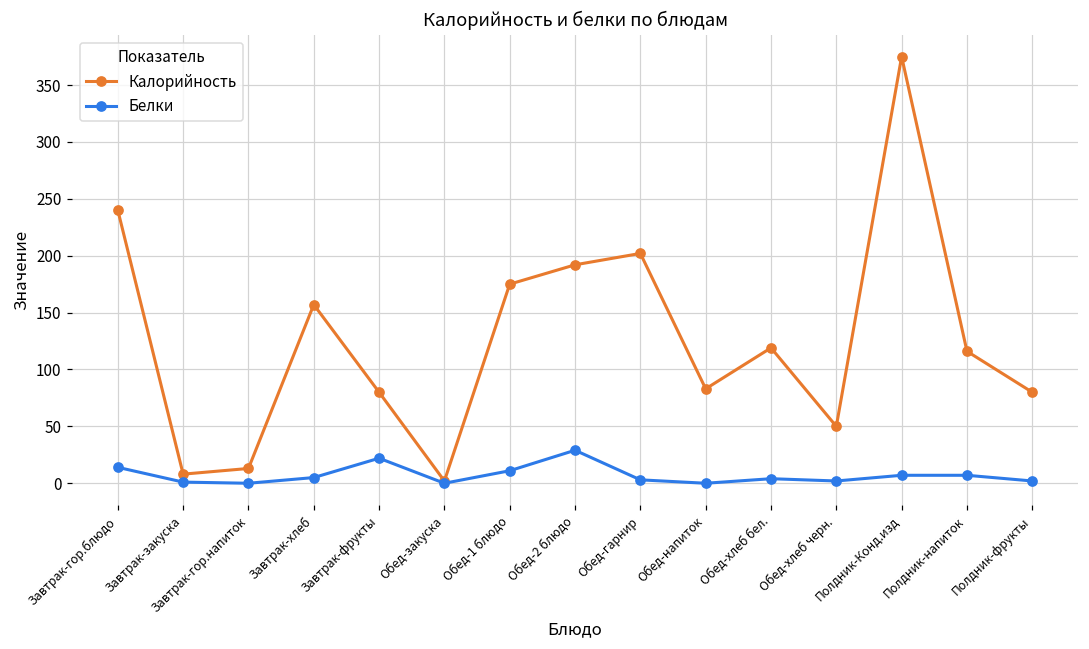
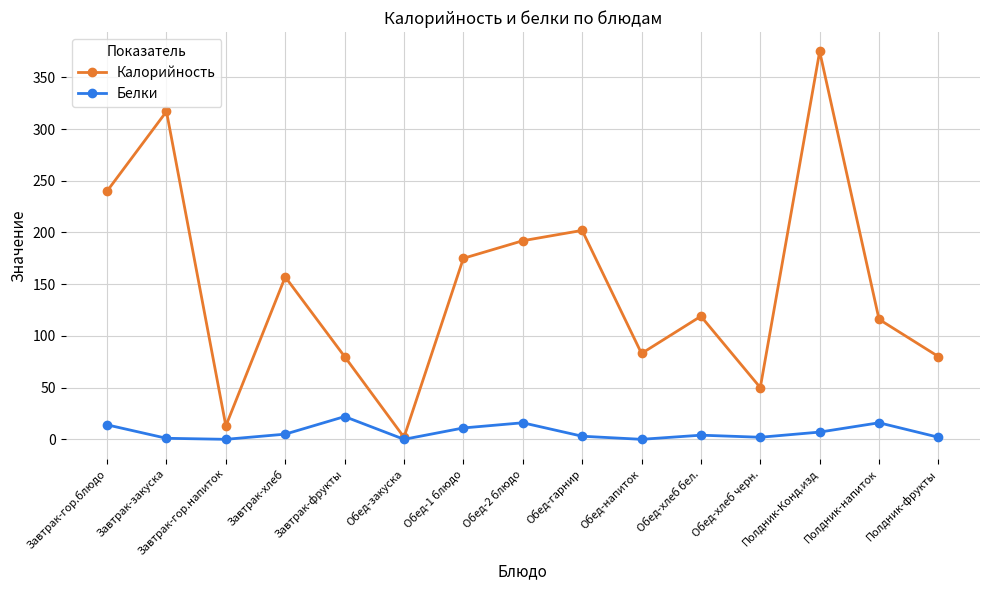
Калорийность, Завтрак-закуска: 8 -> 317
Белки, Обед-2 блюдо: 29 -> 16
Белки, Полдник-напиток: 7 -> 16
